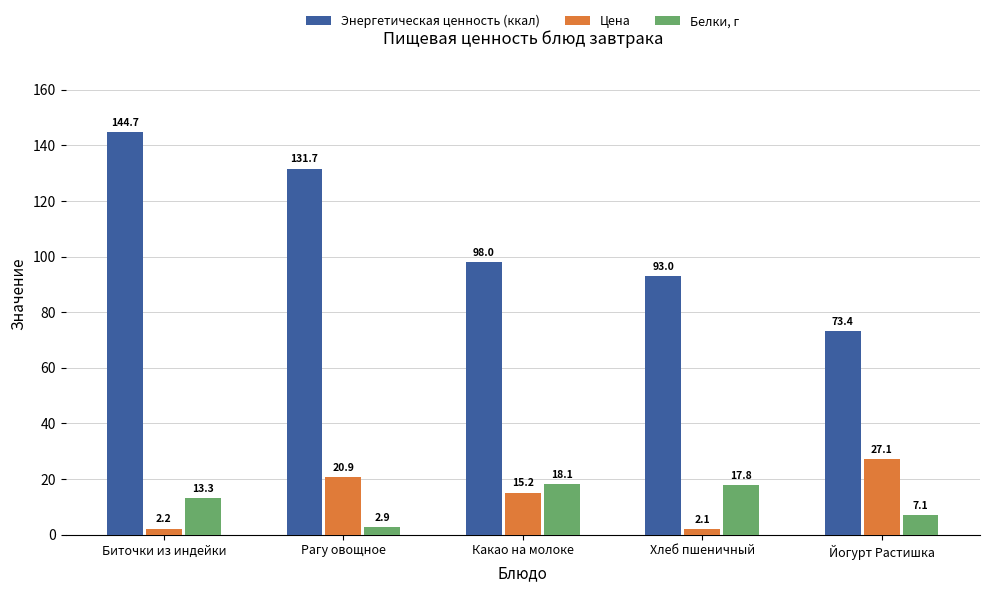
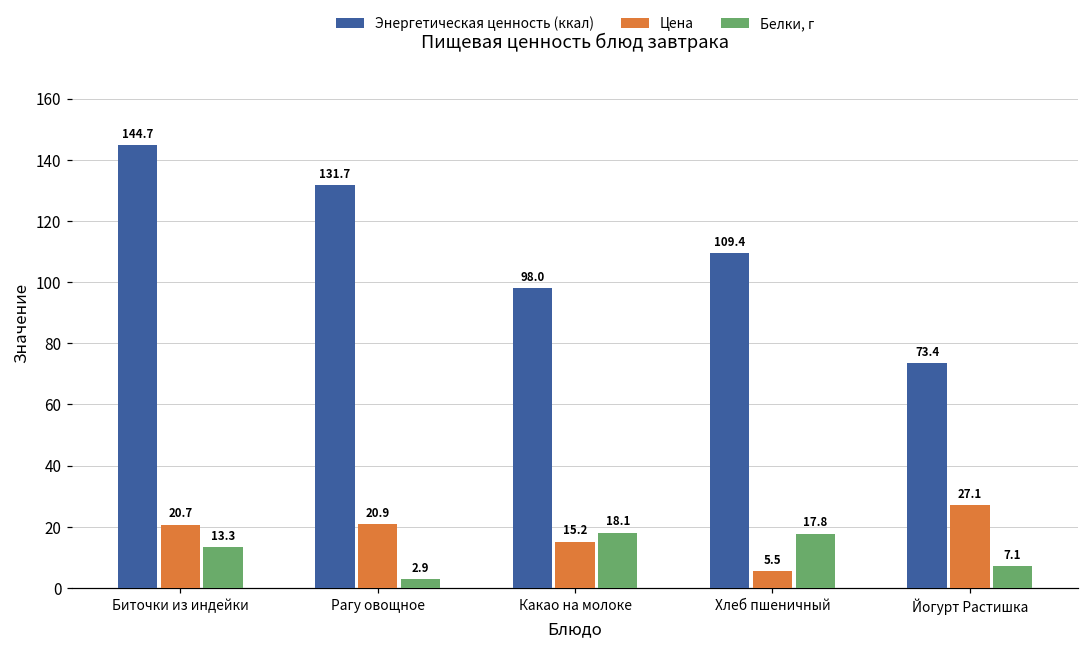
Цена, Биточки из индейки: 2.2 -> 20.7
Энергетическая ценность (ккал), Хлеб пшеничный: 93.0 -> 109.4
Цена, Хлеб пшеничный: 2.1 -> 5.5
